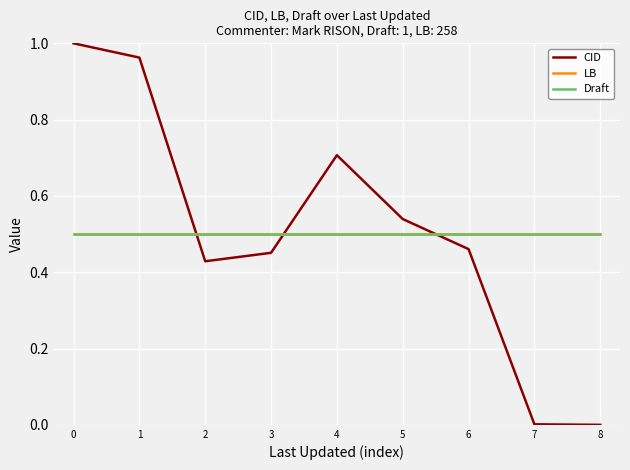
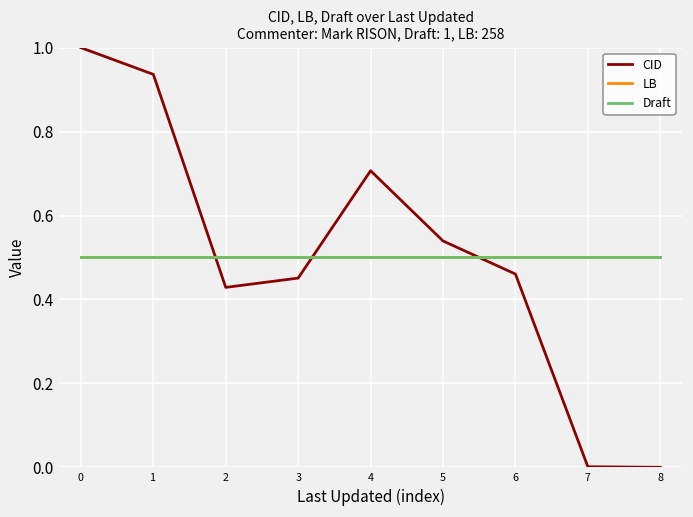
CID, 1: 0.96 -> 0.94
